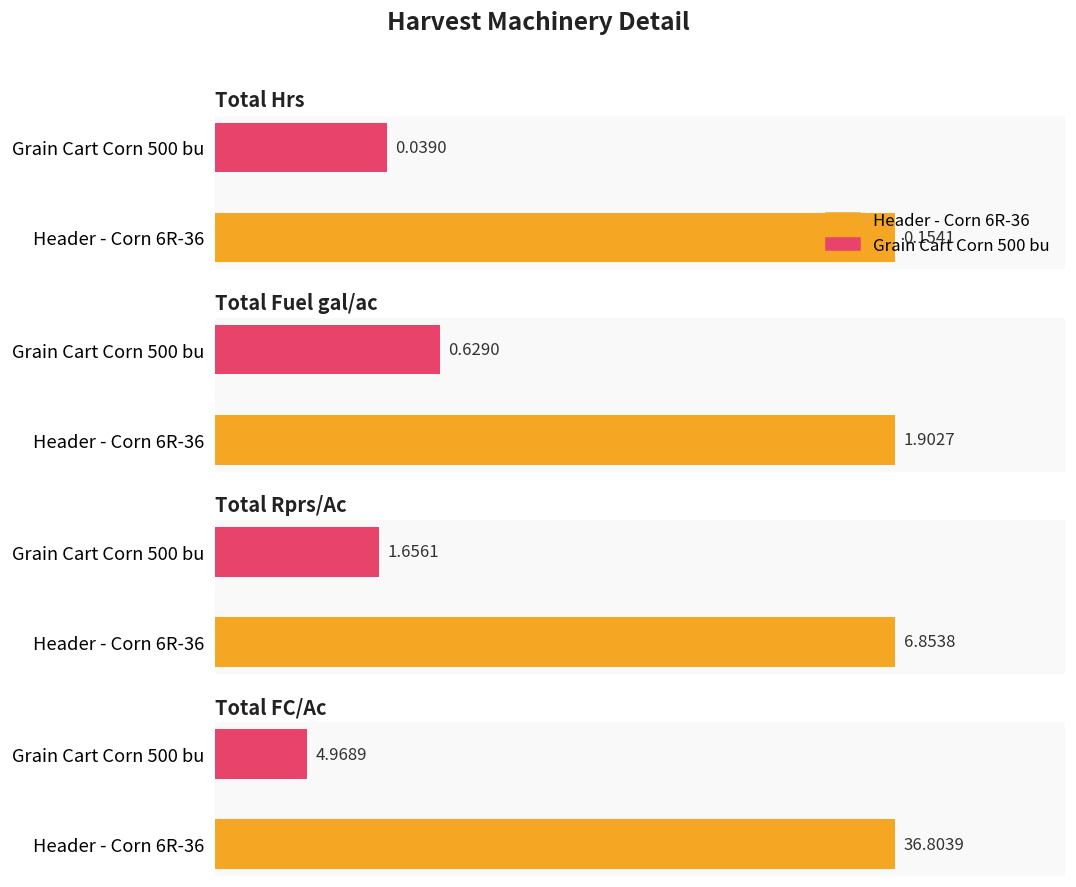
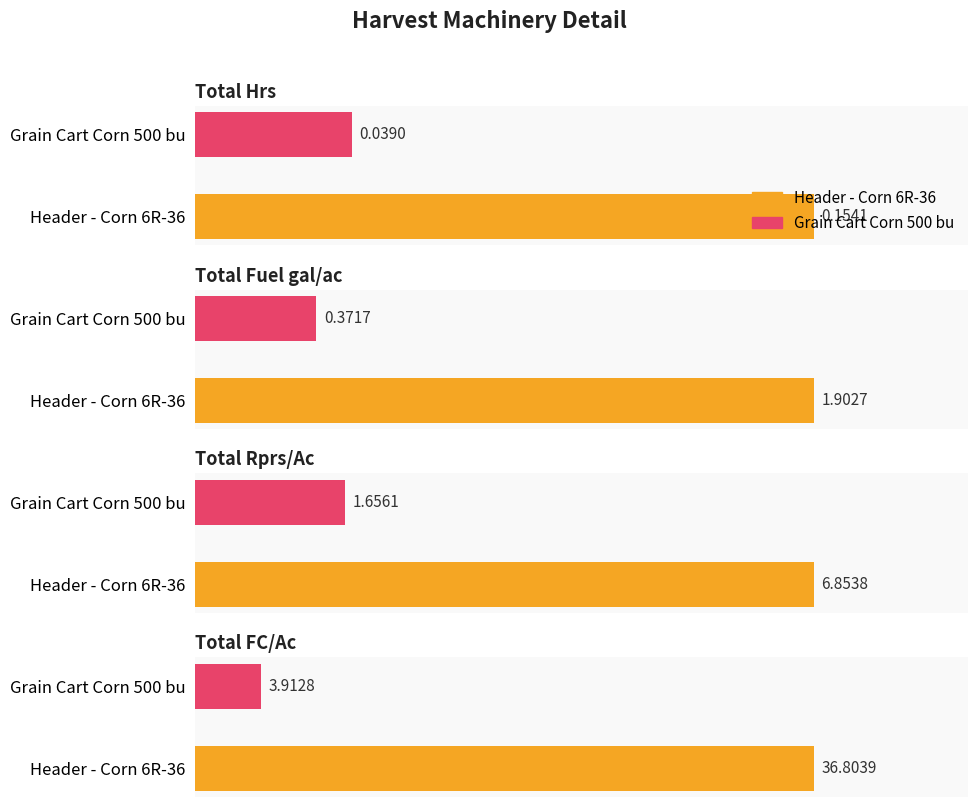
Total Fuel gal/ac, Grain Cart Corn 500 bu: 0.6290 -> 0.3717
Total FC/Ac, Grain Cart Corn 500 bu: 4.9689 -> 3.9128
